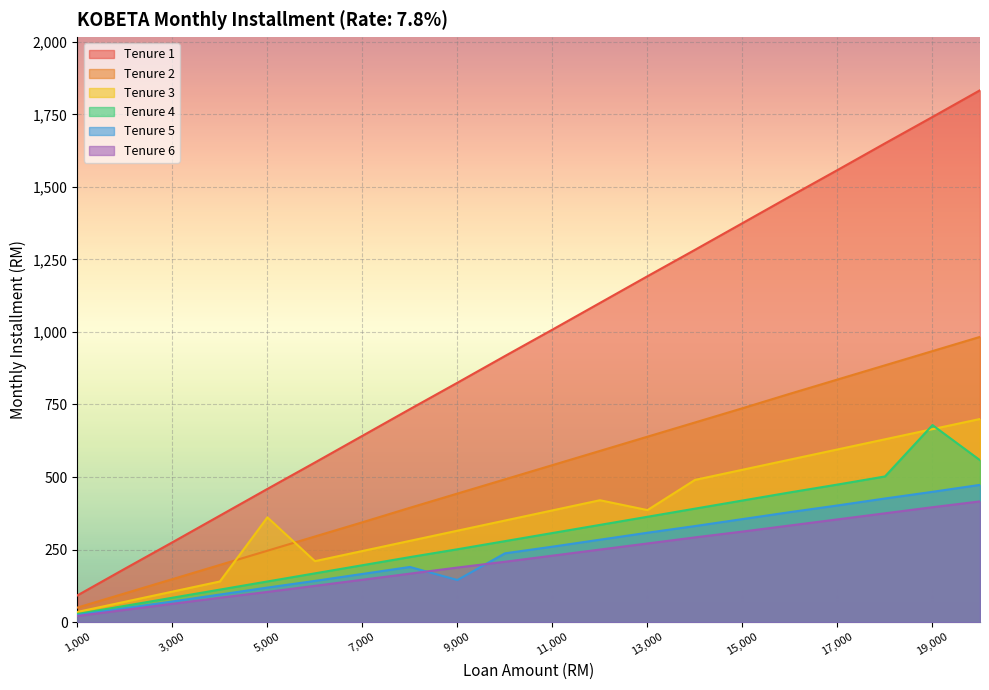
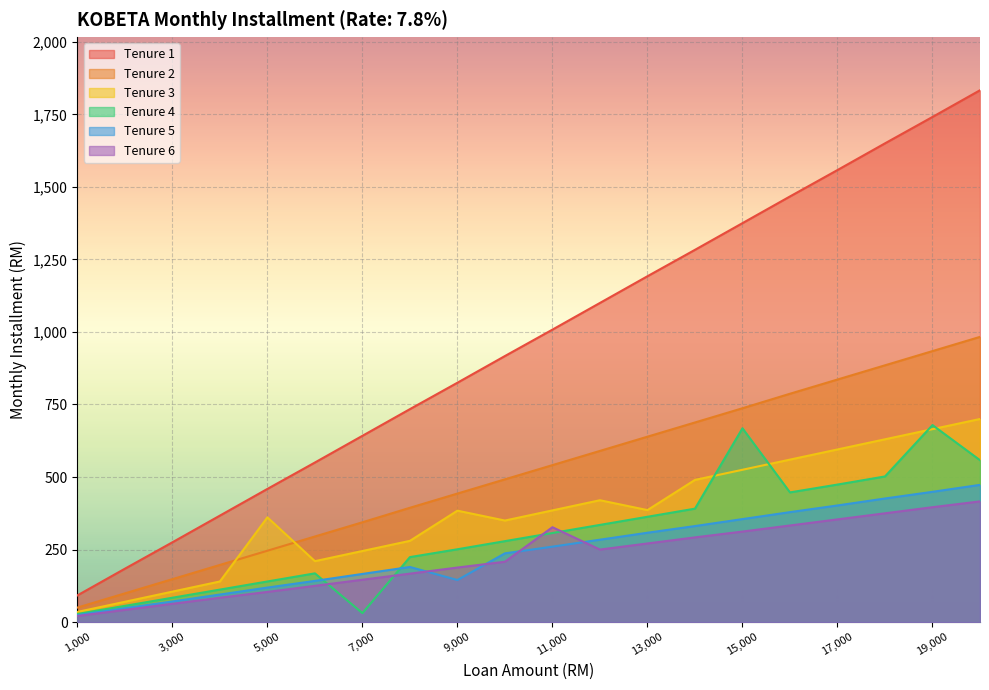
Tenure 4, 7,000: 200 -> 30
Tenure 3, 9,000: 320 -> 380
Tenure 6, 11,000: 230 -> 330
Tenure 4, 15,000: 420 -> 670
